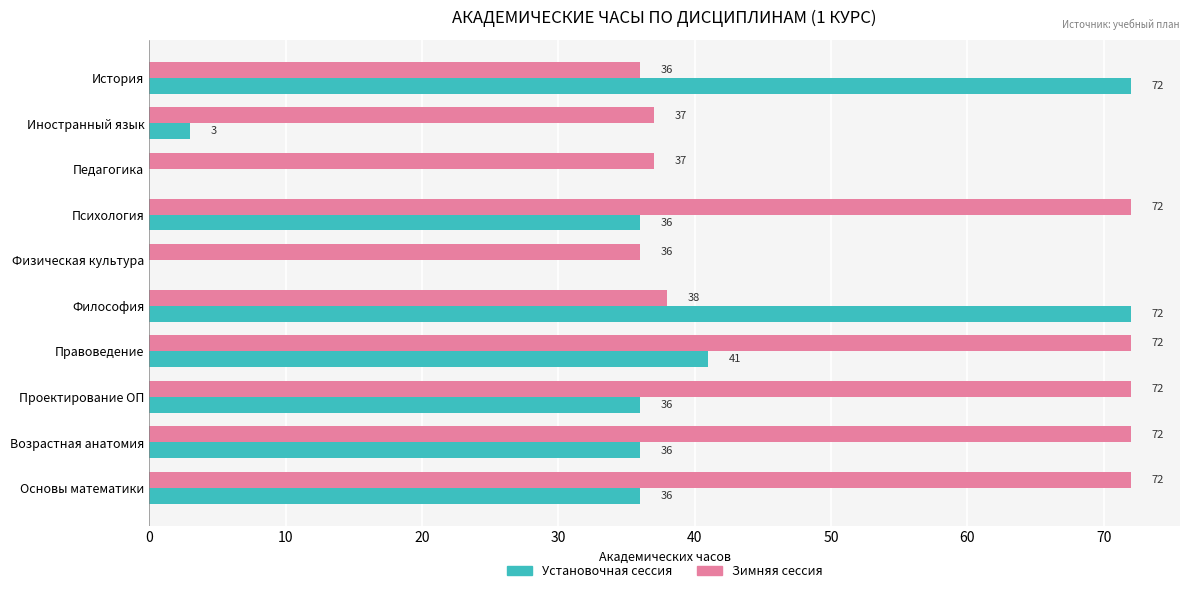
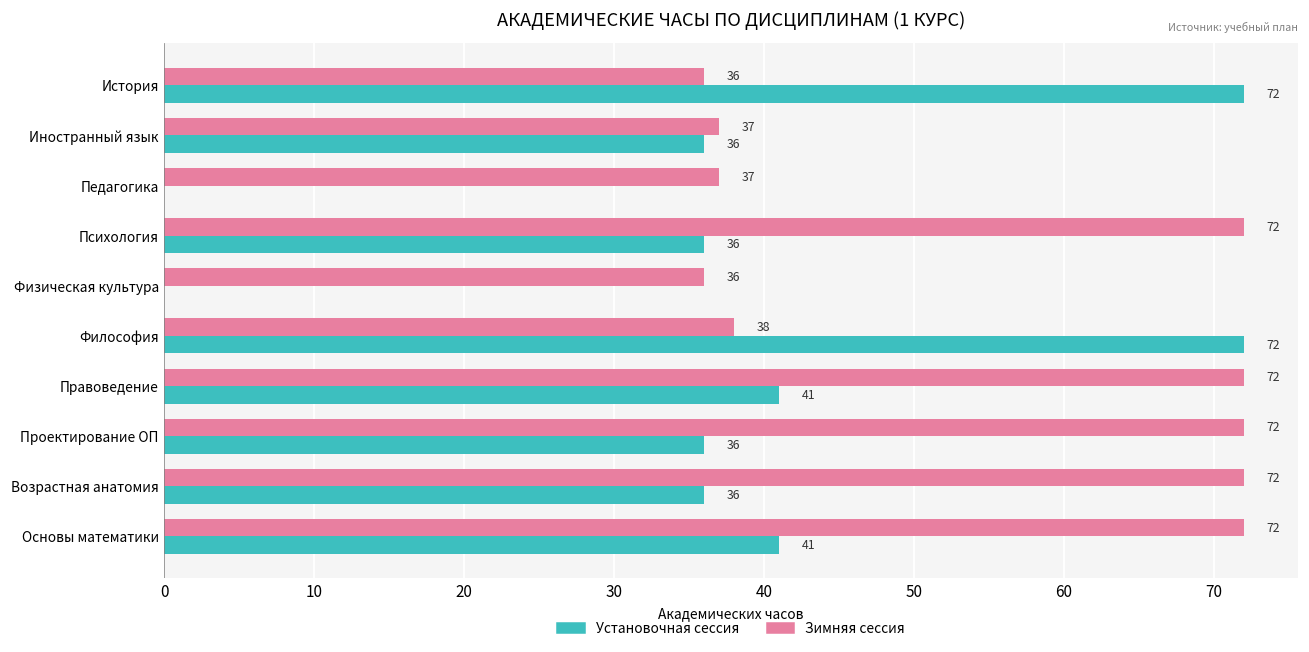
Установочная сессия, Иностранный язык: 3 -> 36
Установочная сессия, Основы математики: 36 -> 41
